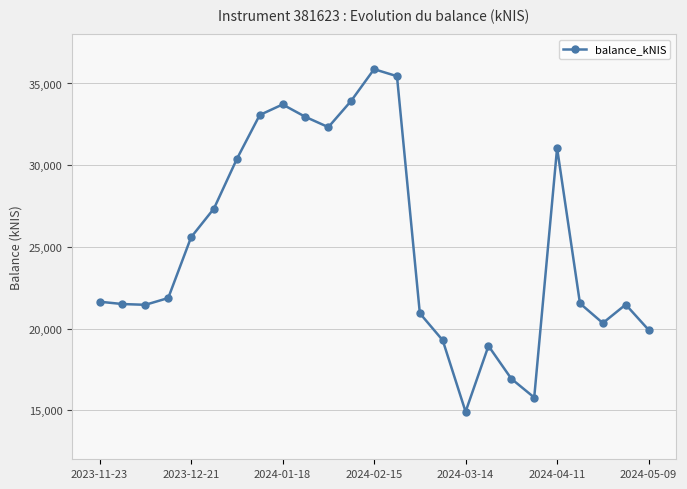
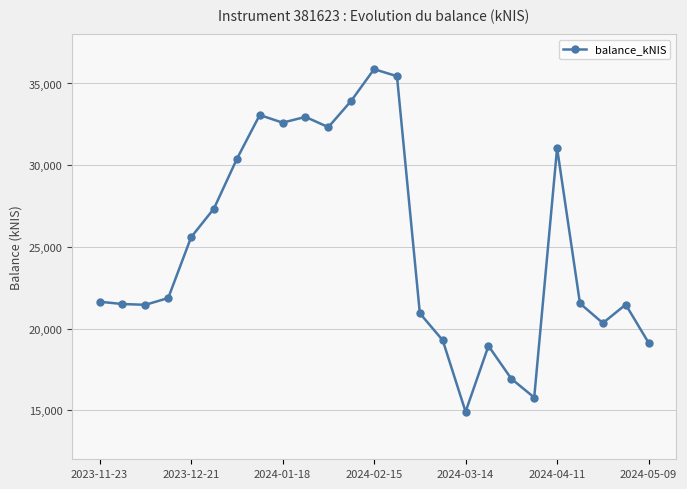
2024-01-18: 33,700 -> 32,600
2024-05-09: 19,900 -> 19,100
